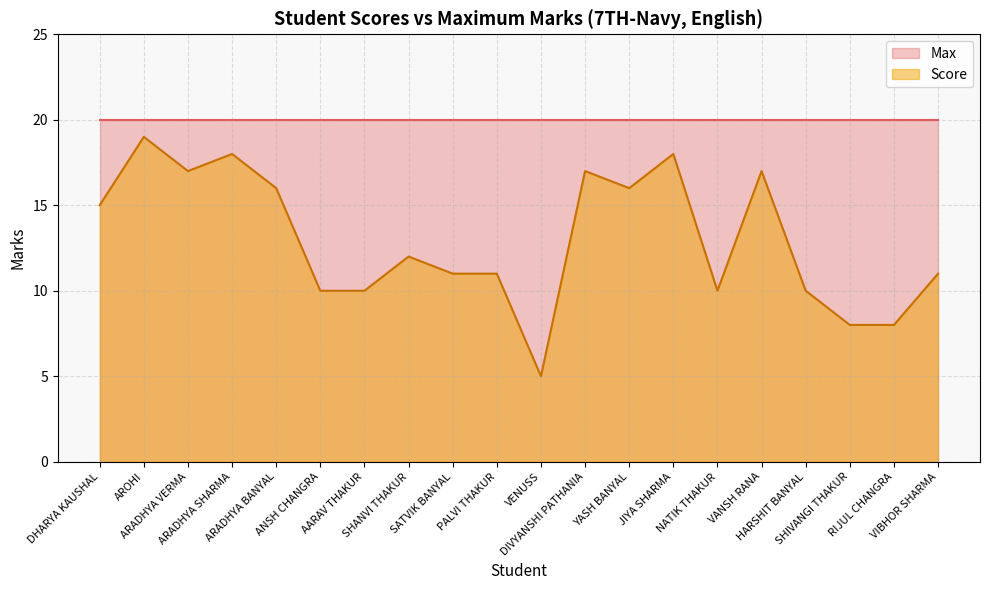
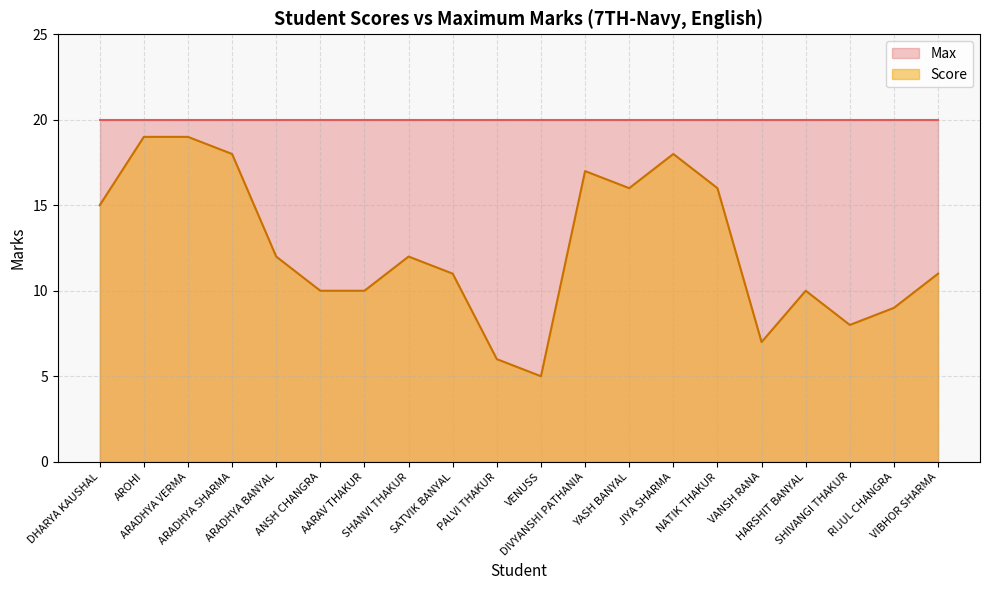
Score, ARADHYA VERMA: 17 -> 19
Score, ARADHYA BANYAL: 16 -> 12
Score, PALVI THAKUR: 11 -> 6
Score, NATIK THAKUR: 10 -> 16
Score, VANSH RANA: 17 -> 7
Score, RIJUL CHANGRA: 8 -> 9
